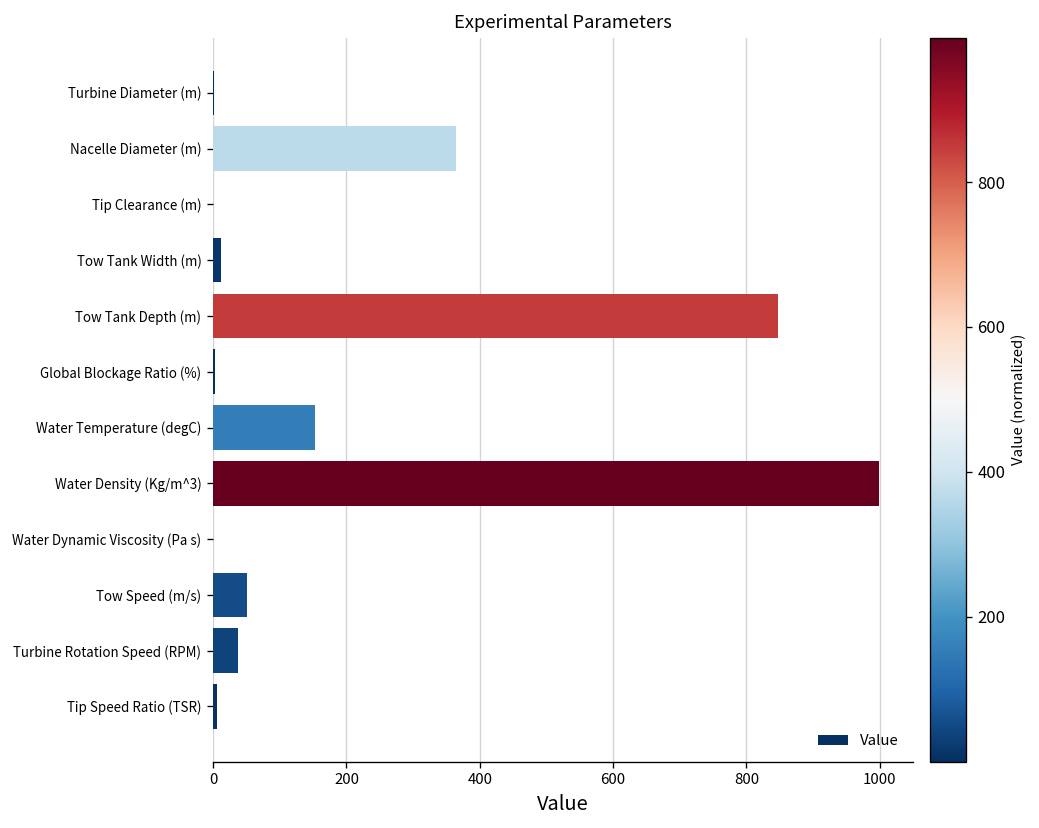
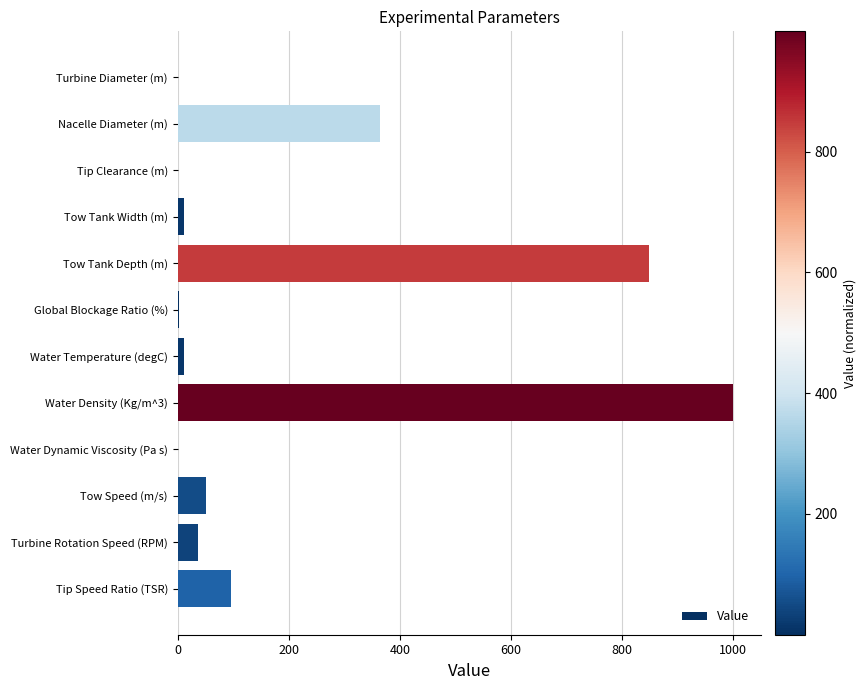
Water Temperature (degC): 150 -> 10
Tip Speed Ratio (TSR): 10 -> 100
